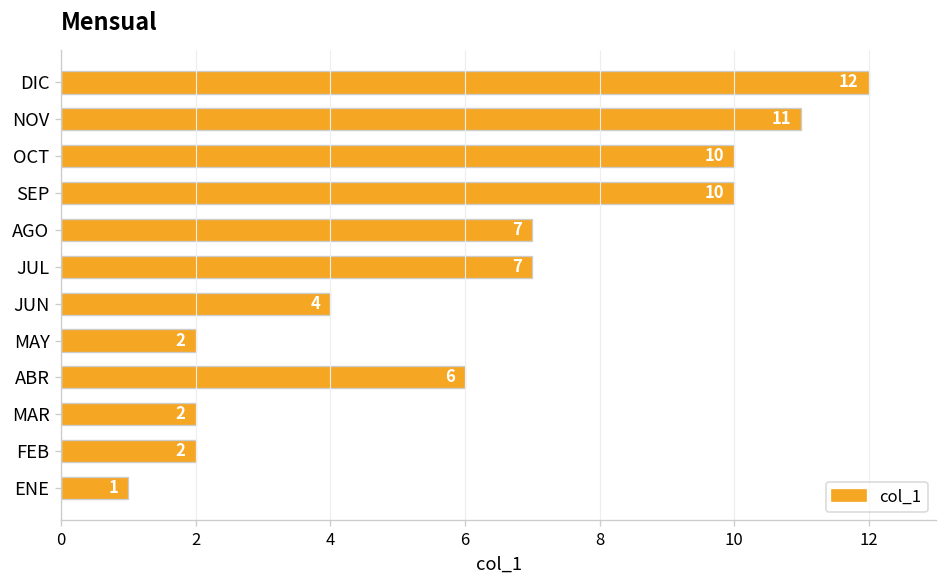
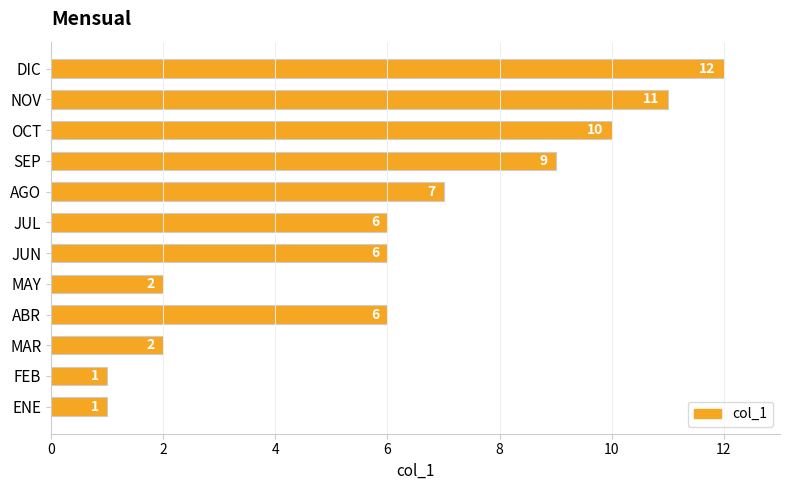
SEP: 10 -> 9
JUL: 7 -> 6
JUN: 4 -> 6
FEB: 2 -> 1
